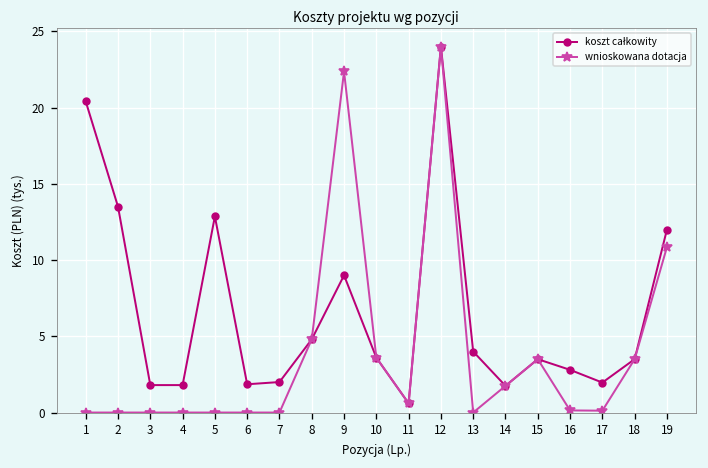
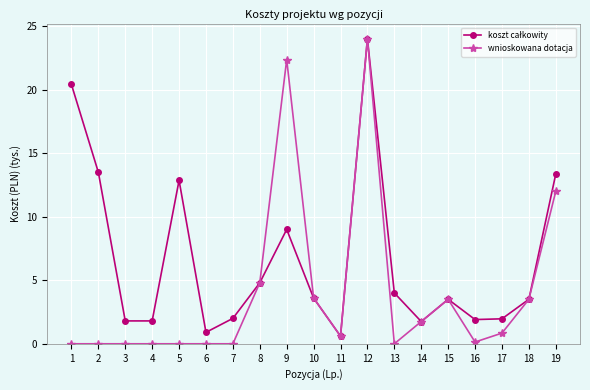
koszt całkowity, 6: 1.9 -> 0.9
koszt całkowity, 16: 2.8 -> 1.9
wnioskowana dotacja, 17: 0.1 -> 0.8
koszt całkowity, 19: 12.0 -> 13.4
wnioskowana dotacja, 19: 10.9 -> 12.0
